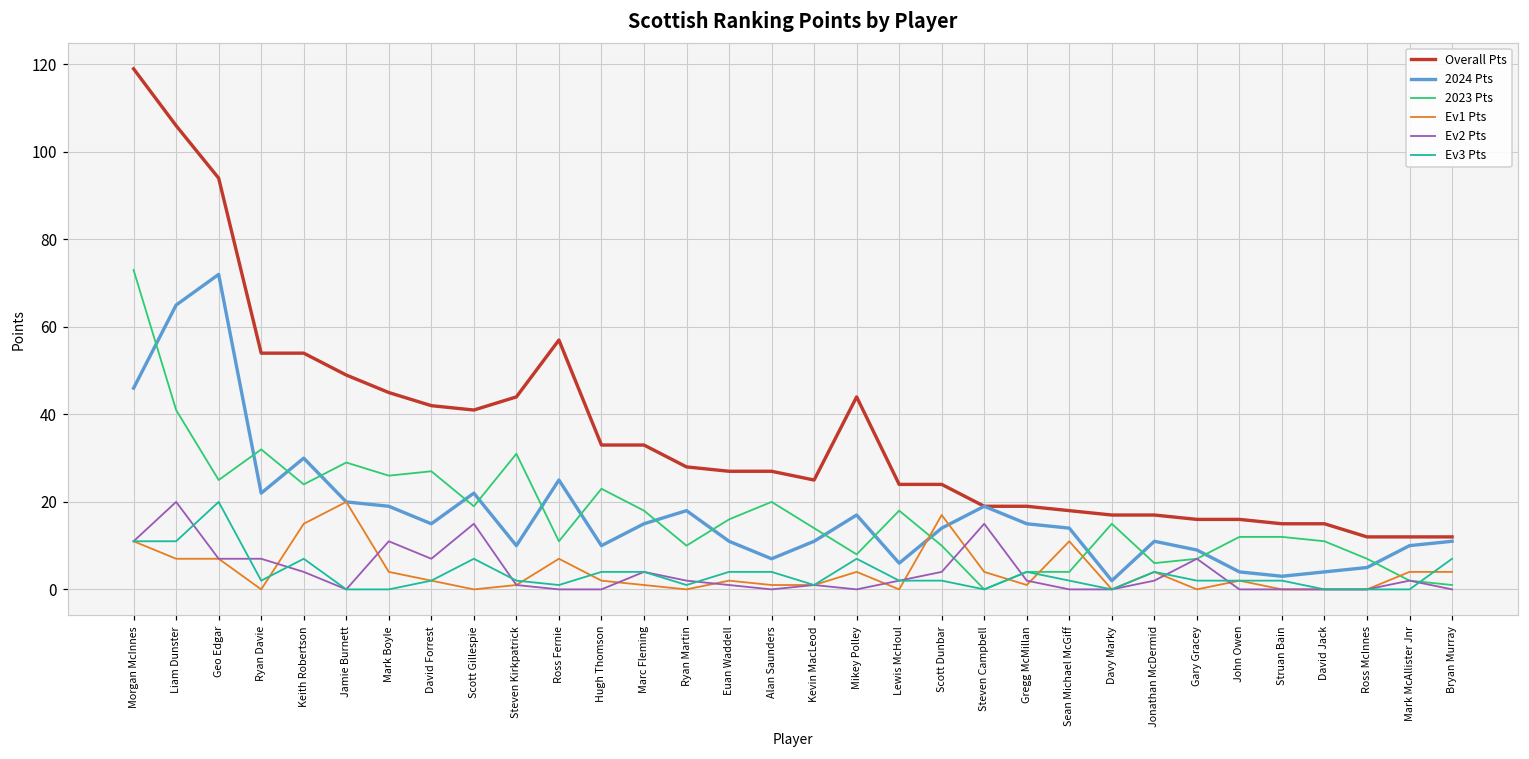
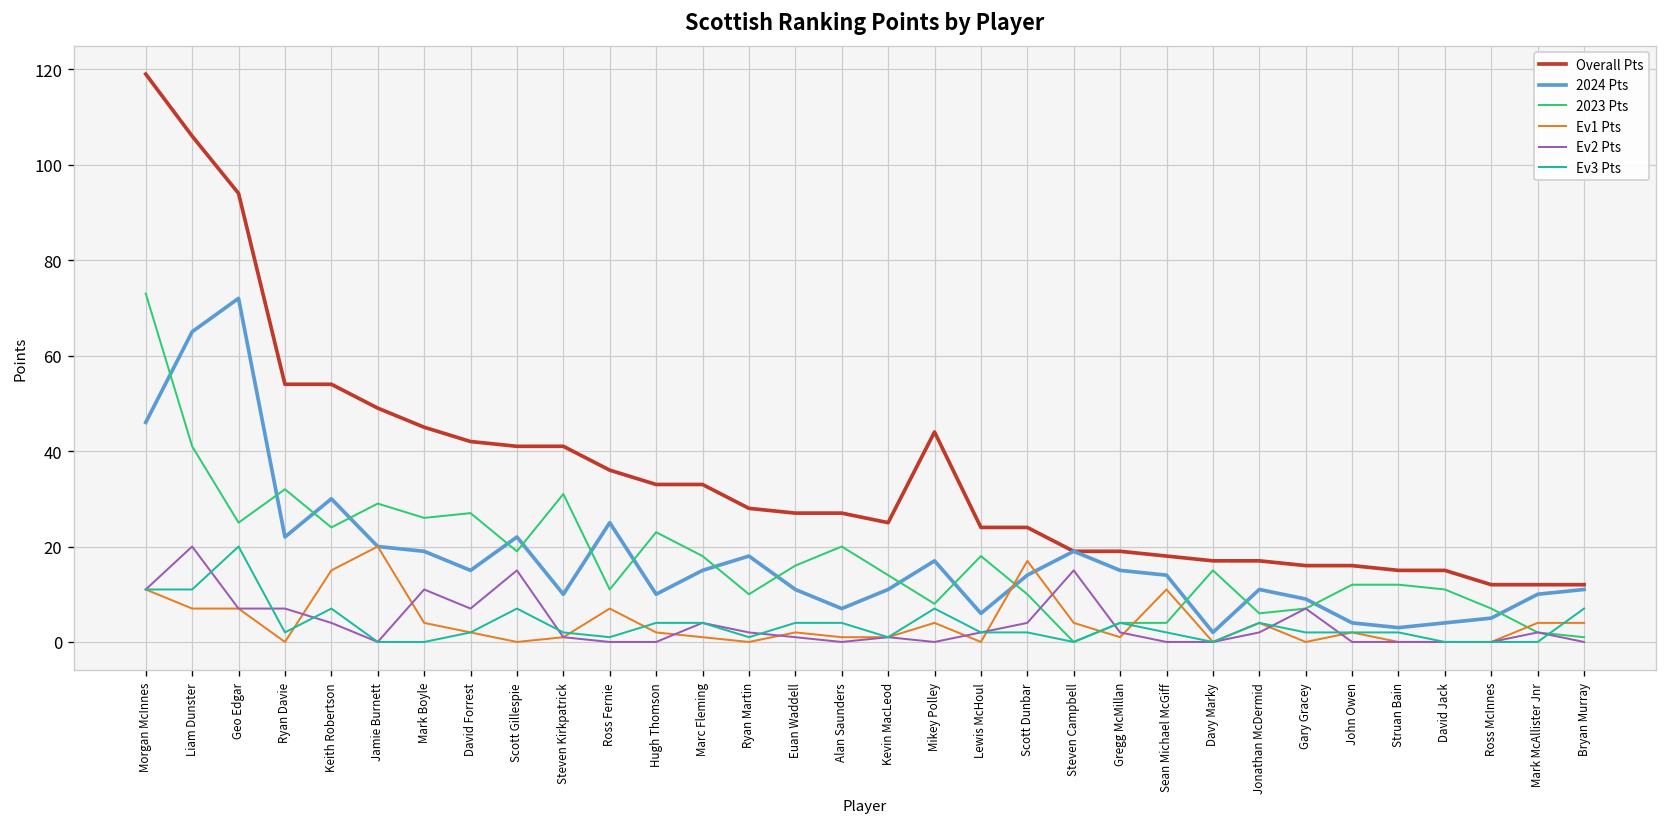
Overall Pts, Steven Kirkpatrick: 44 -> 41
Overall Pts, Ross Fernie: 57 -> 36
